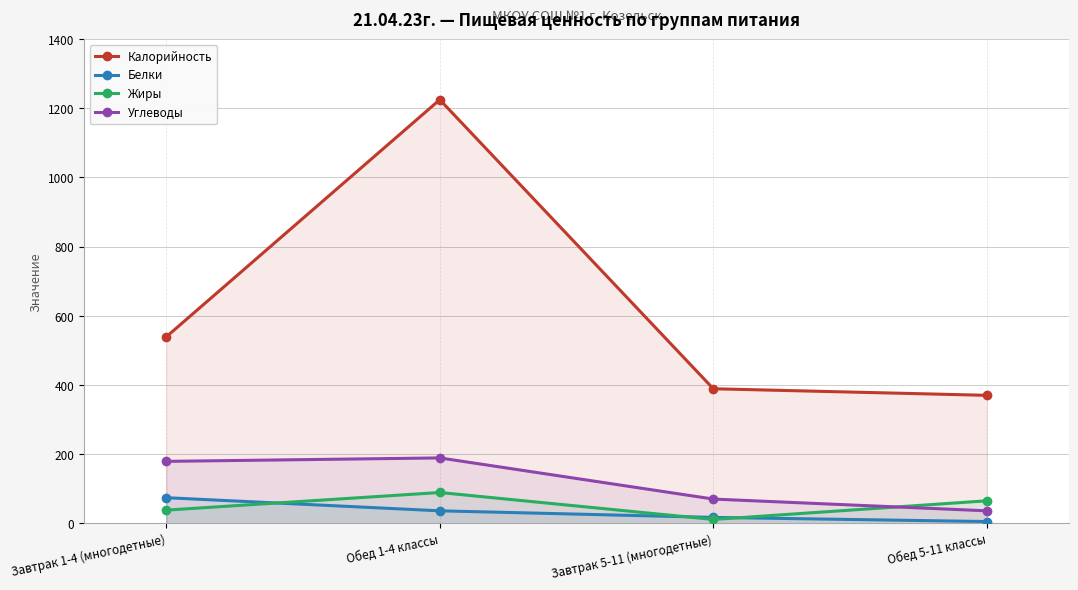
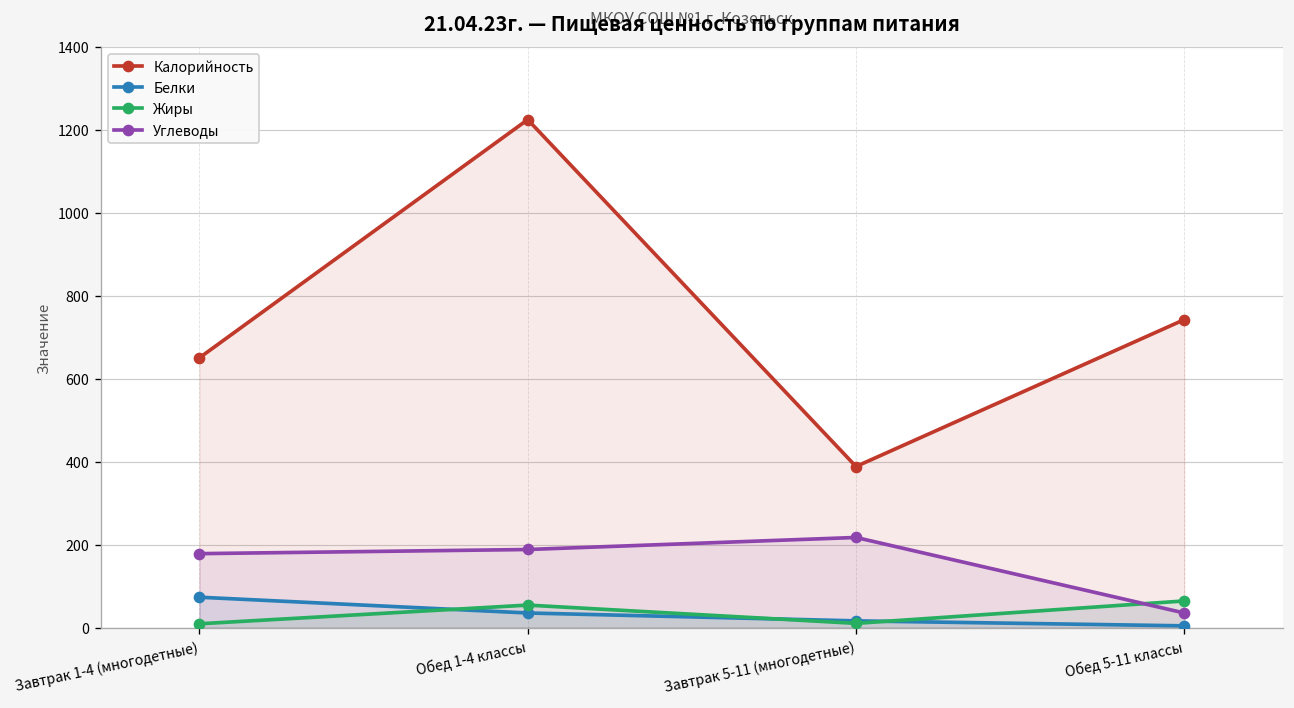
Калорийность, Завтрак 1-4 (многодетные): 540 -> 650
Жиры, Завтрак 1-4 (многодетные): 40 -> 10
Жиры, Обед 1-4 классы: 90 -> 60
Углеводы, Завтрак 5-11 (многодетные): 70 -> 220
Калорийность, Обед 5-11 классы: 370 -> 740
